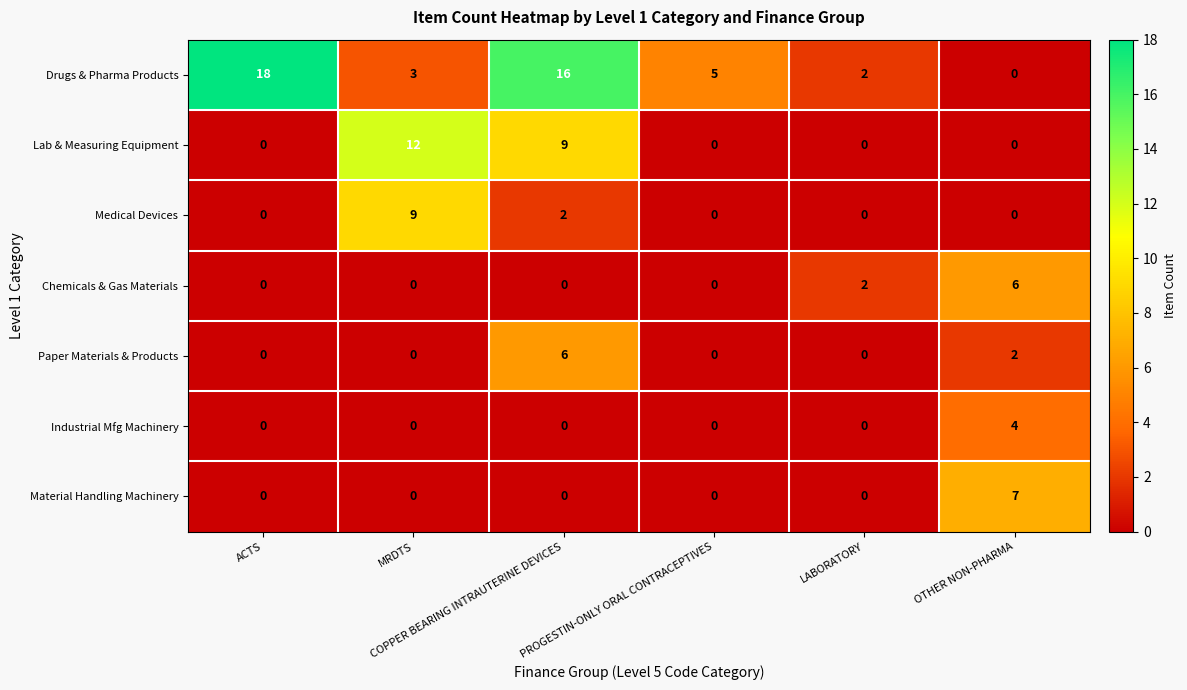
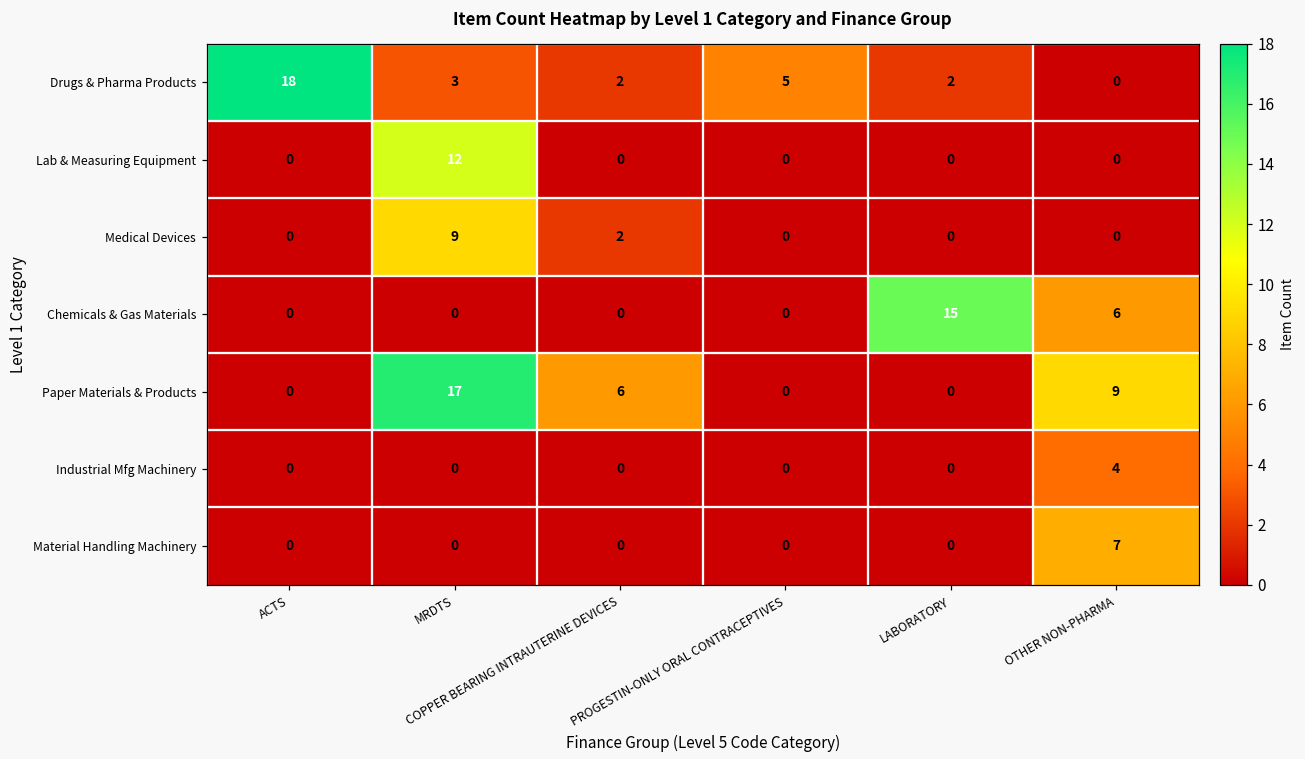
Drugs & Pharma Products, COPPER BEARING INTRAUTERINE DEVICES: 16 -> 2
Lab & Measuring Equipment, COPPER BEARING INTRAUTERINE DEVICES: 9 -> 0
Chemicals & Gas Materials, LABORATORY: 2 -> 15
Paper Materials & Products, MRDTS: 0 -> 17
Paper Materials & Products, OTHER NON-PHARMA: 2 -> 9
